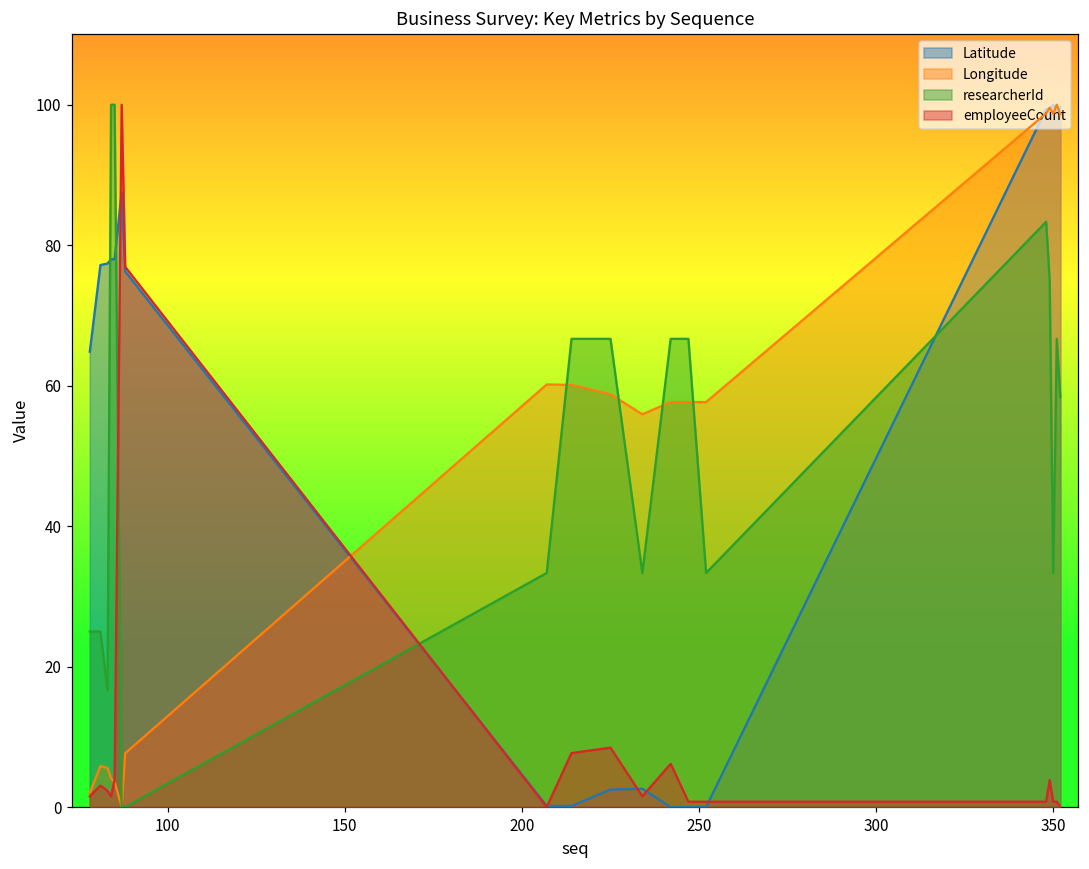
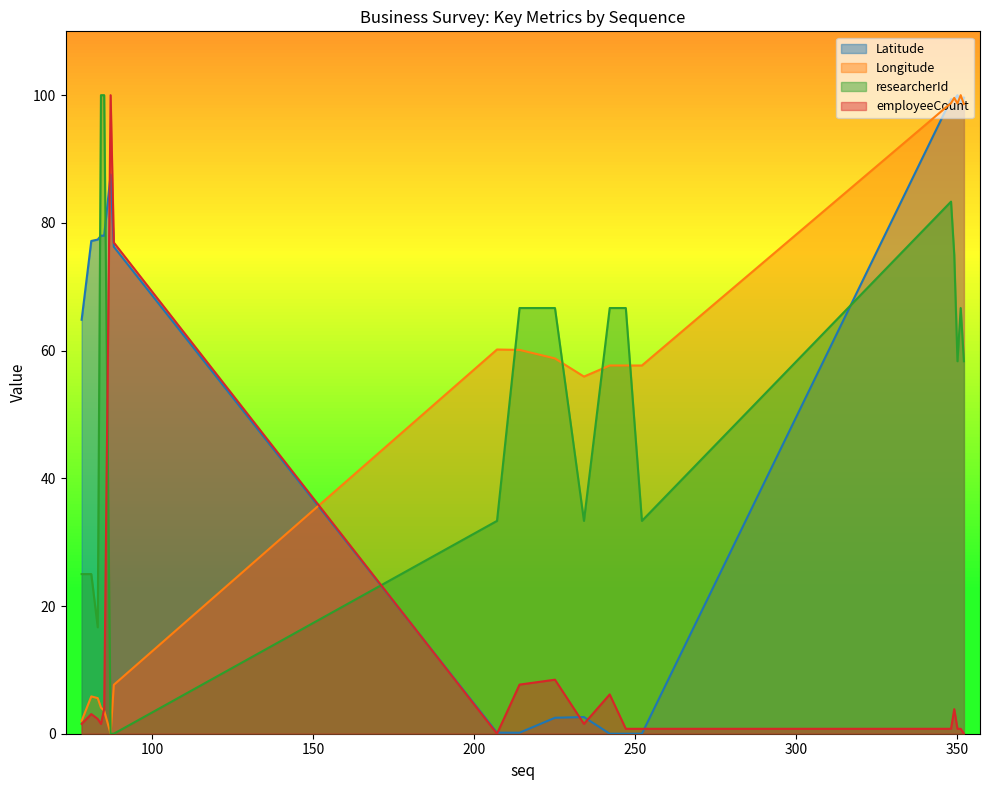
researcherId, 350: 33 -> 58
